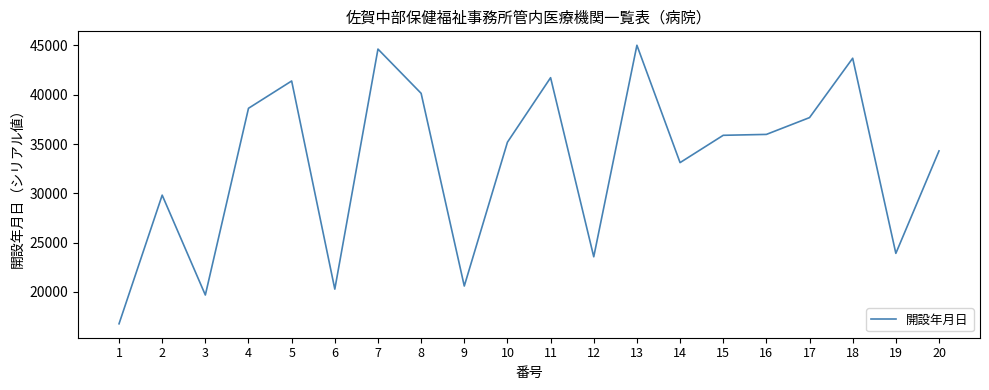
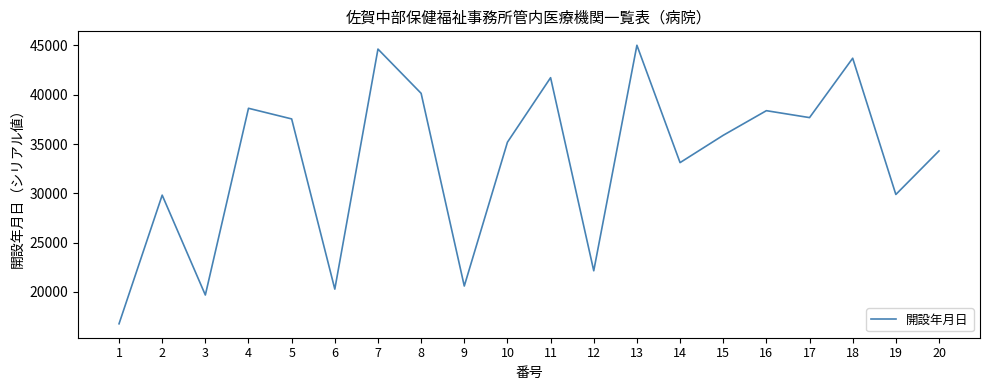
5: 41000 -> 38000
12: 24000 -> 22000
16: 36000 -> 38000
19: 24000 -> 30000
